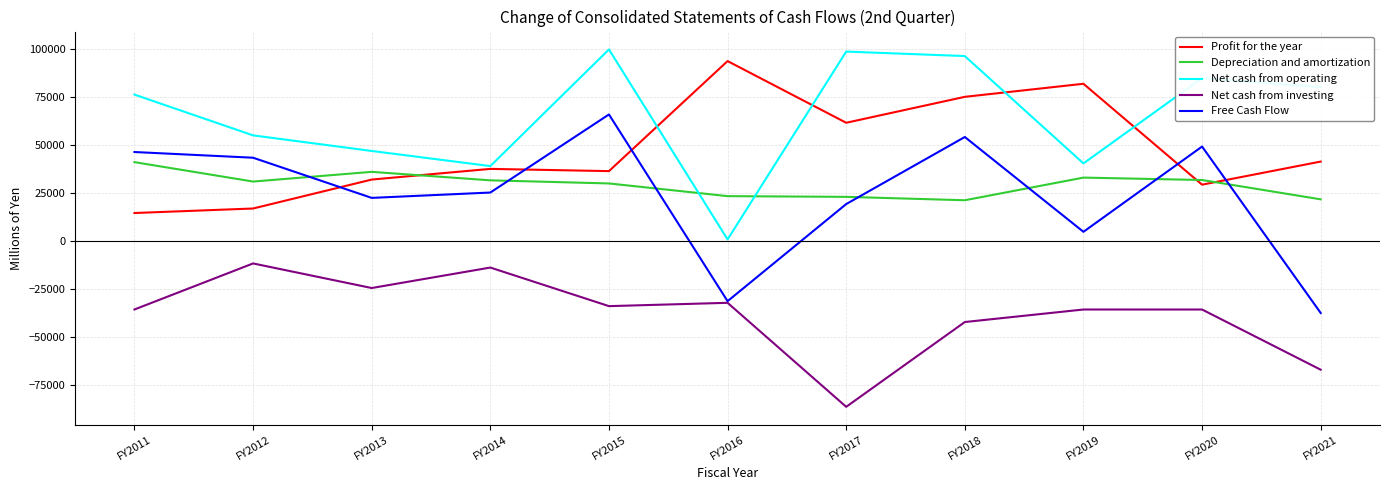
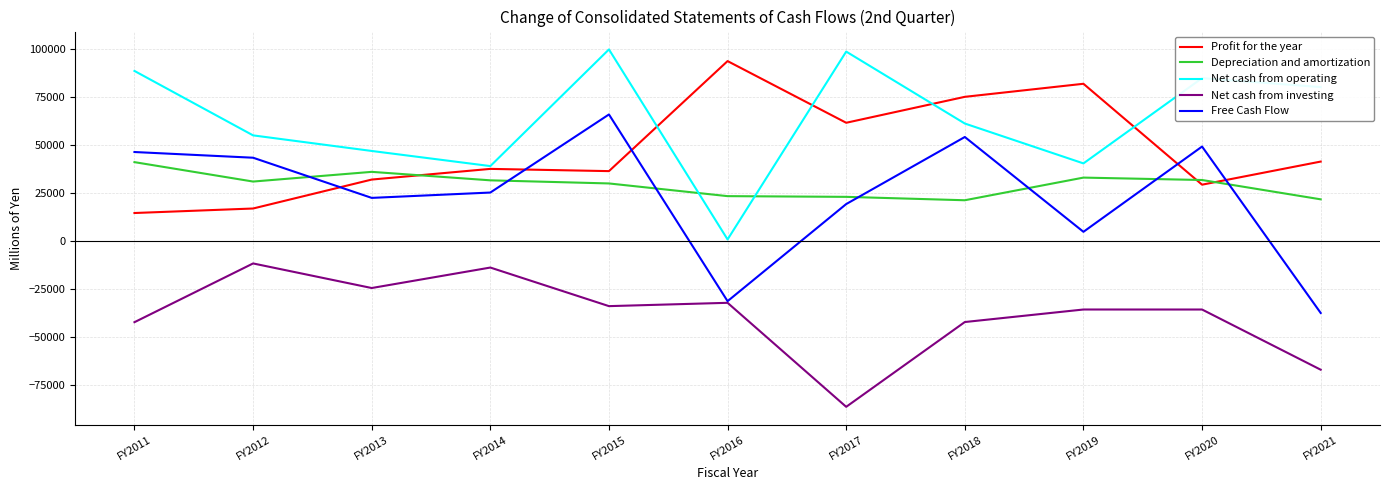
Net cash from operating, FY2011: 76000 -> 89000
Net cash from investing, FY2011: -36000 -> -42000
Net cash from operating, FY2018: 96000 -> 61000
